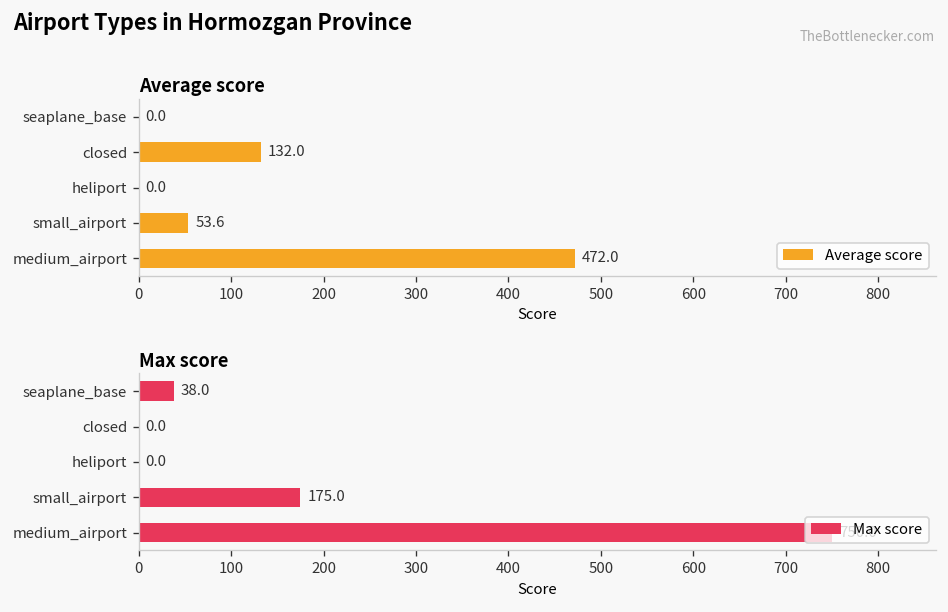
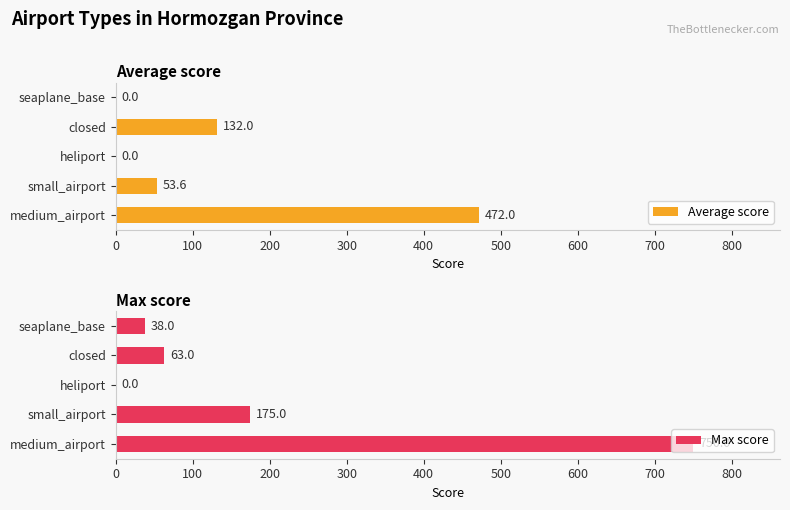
Max score, closed: 0.0 -> 63.0
